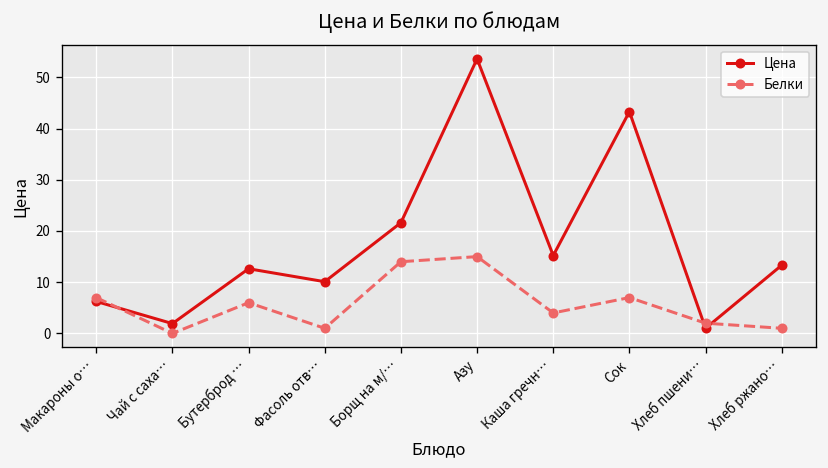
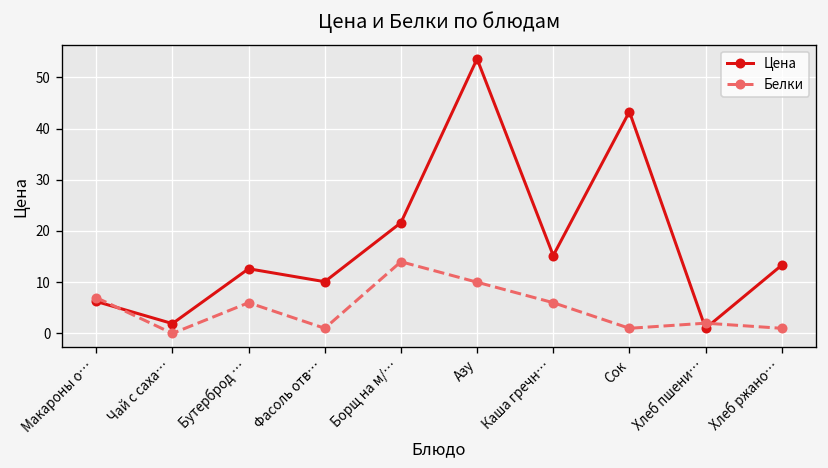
Белки, Азу: 15 -> 10
Белки, Каша гречн…: 4 -> 6
Белки, Сок: 7 -> 1
